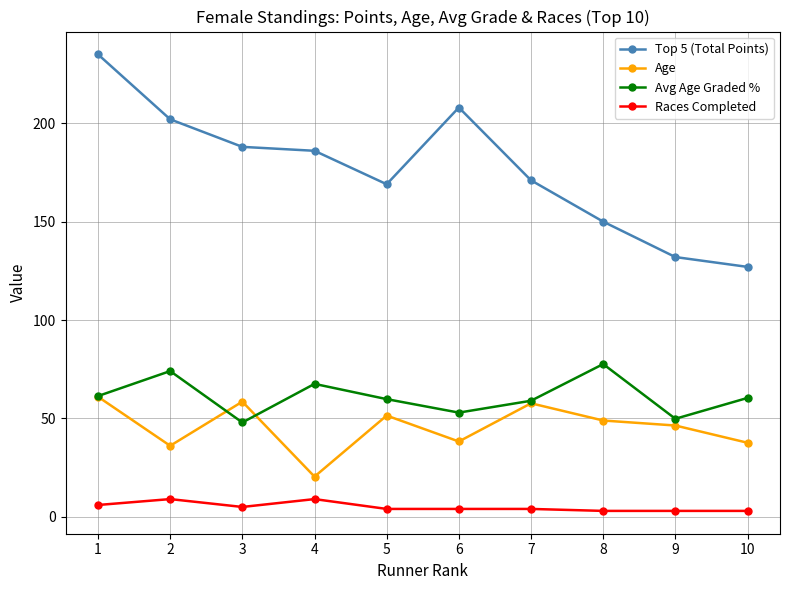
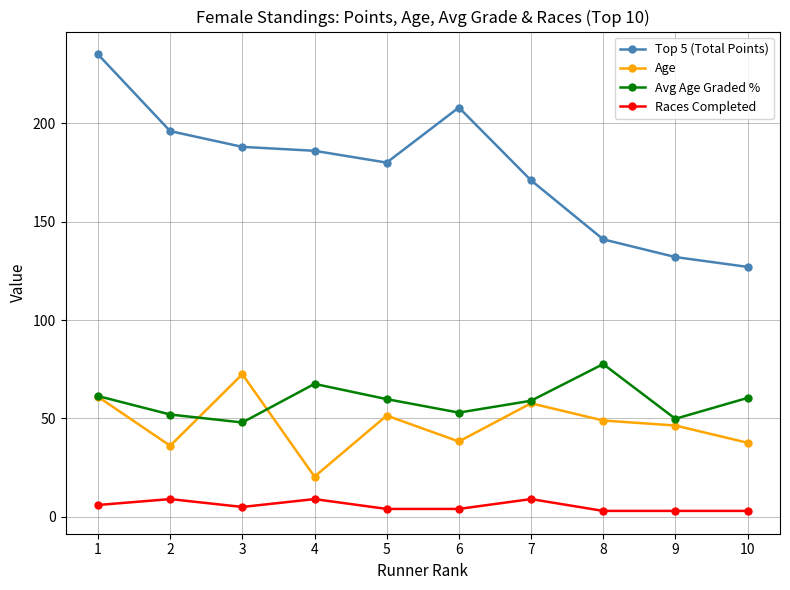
Top 5 (Total Points), 2: 202 -> 196
Avg Age Graded %, 2: 74 -> 52
Age, 3: 59 -> 72
Top 5 (Total Points), 5: 169 -> 180
Races Completed, 7: 4 -> 9
Top 5 (Total Points), 8: 150 -> 141
